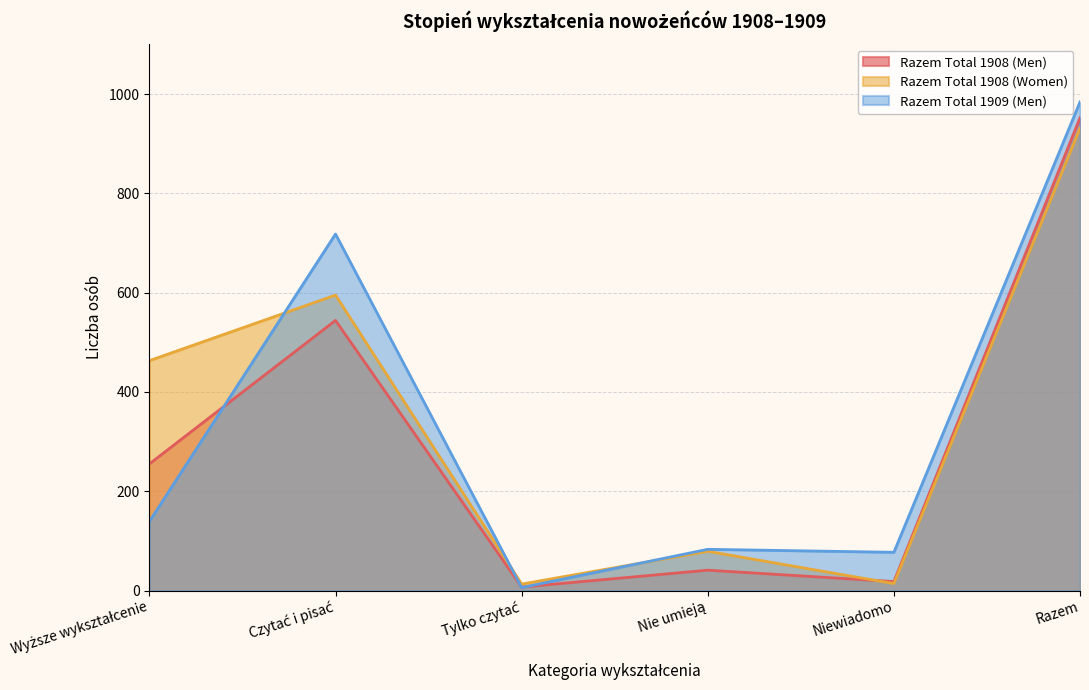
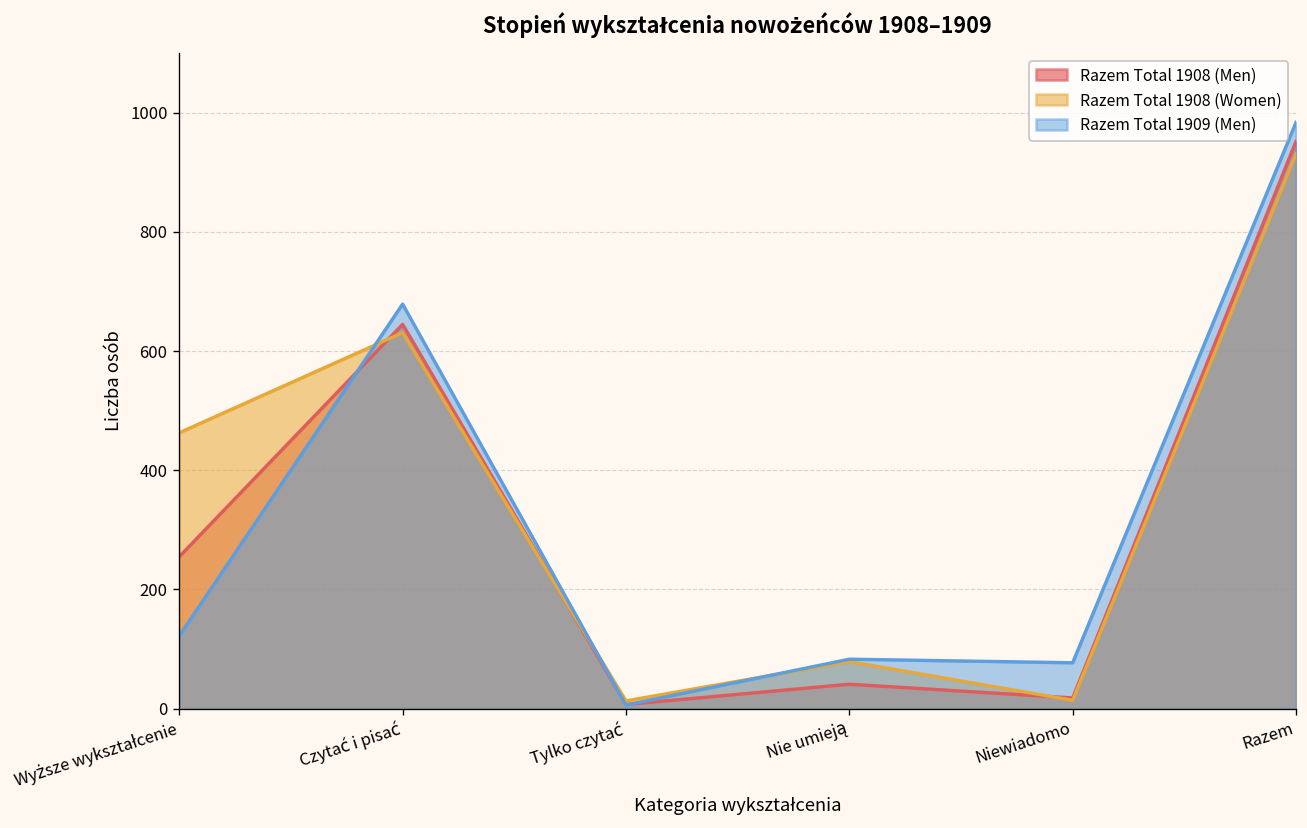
Razem Total 1909 (Men), Wyższe wykształcenie: 140 -> 120
Razem Total 1908 (Men), Czytać i pisać: 540 -> 650
Razem Total 1908 (Women), Czytać i pisać: 600 -> 630
Razem Total 1909 (Men), Czytać i pisać: 720 -> 680
